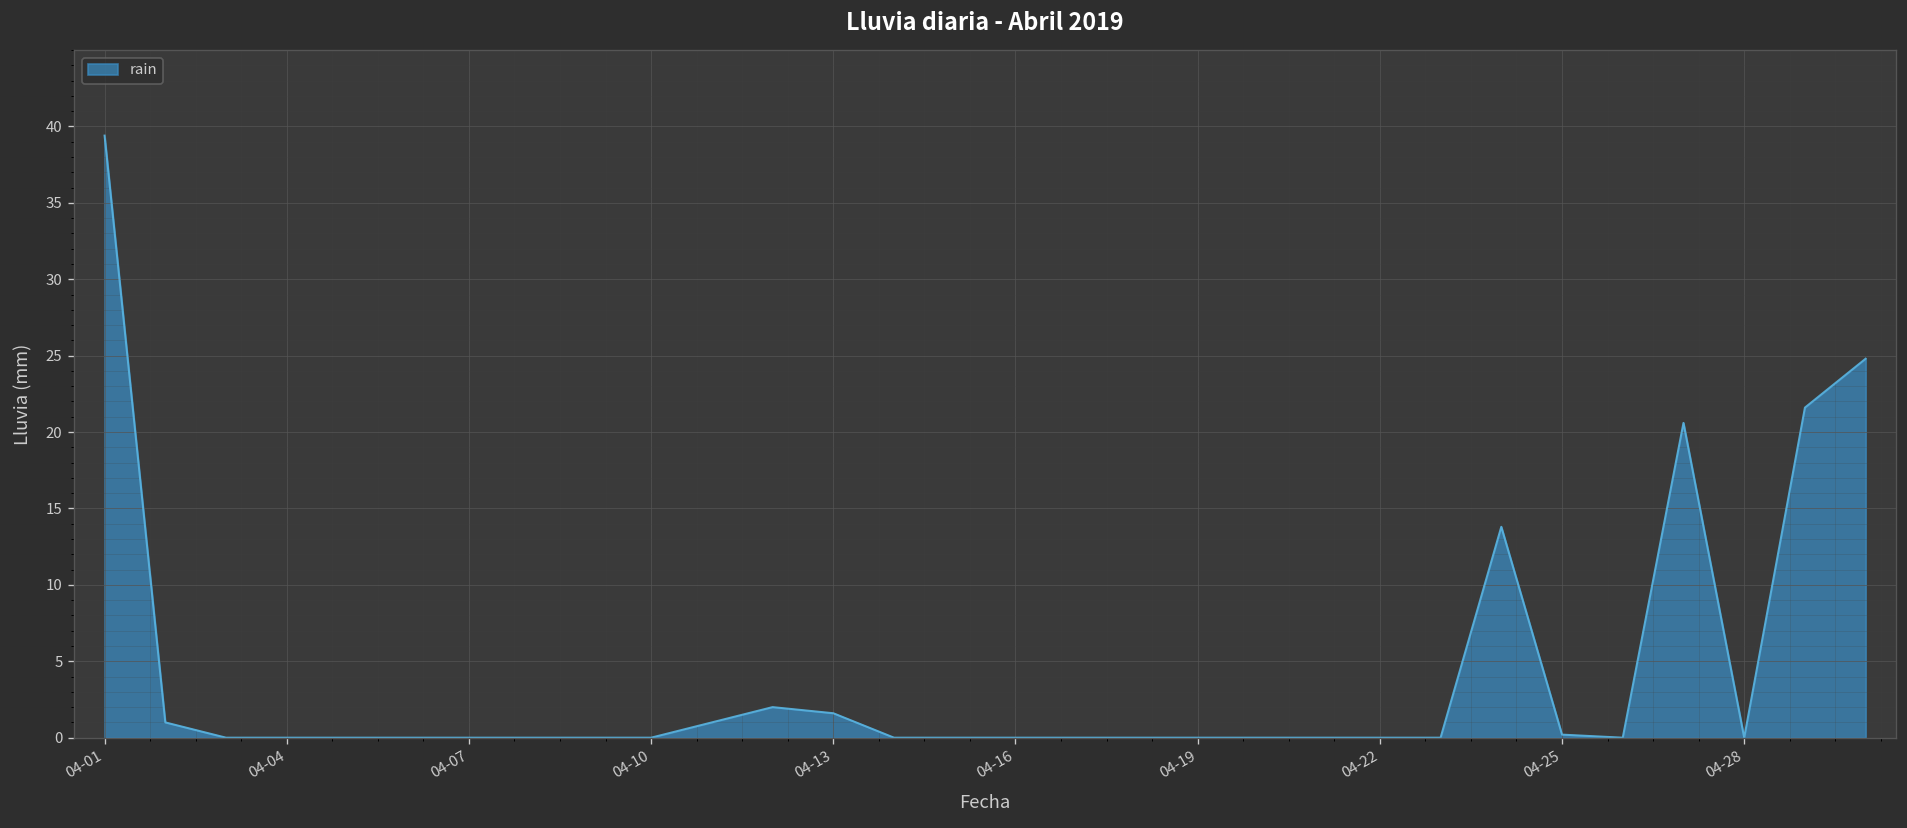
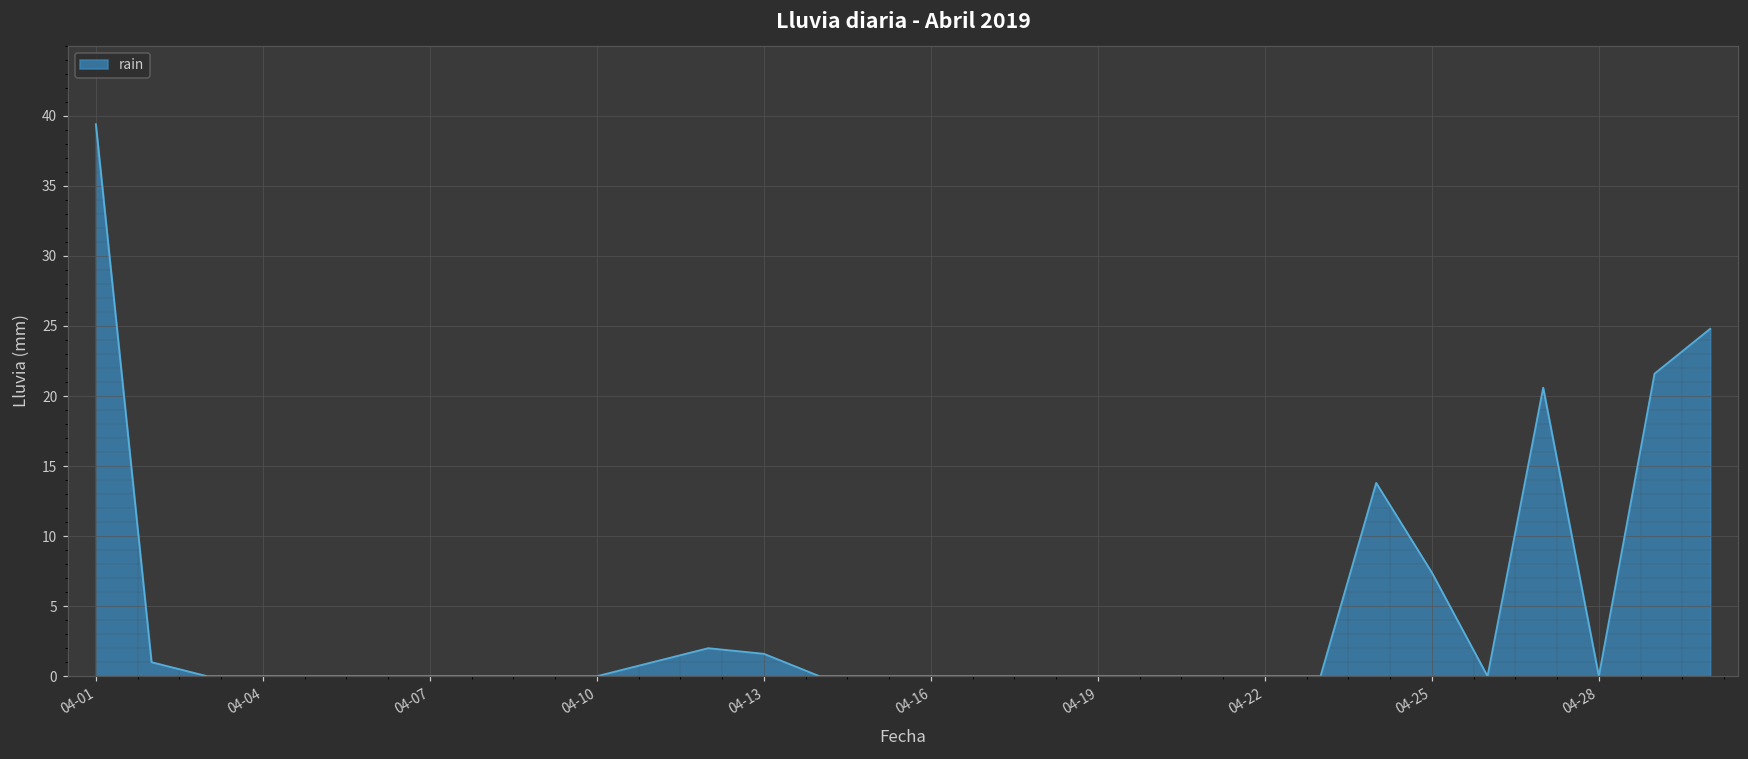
04-25: 0.2 -> 7.4
